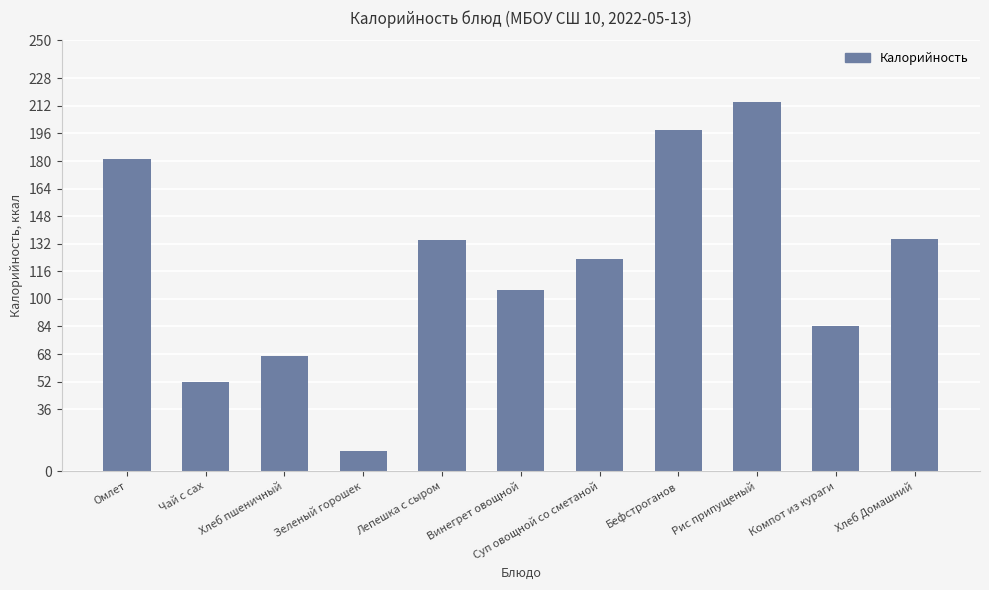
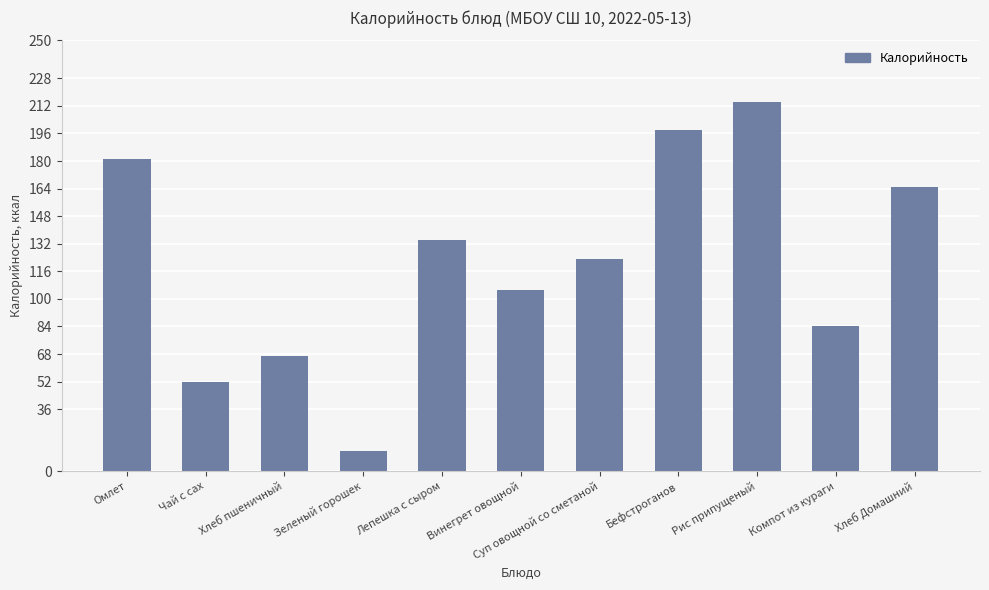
Хлеб Домашний: 135 -> 165
